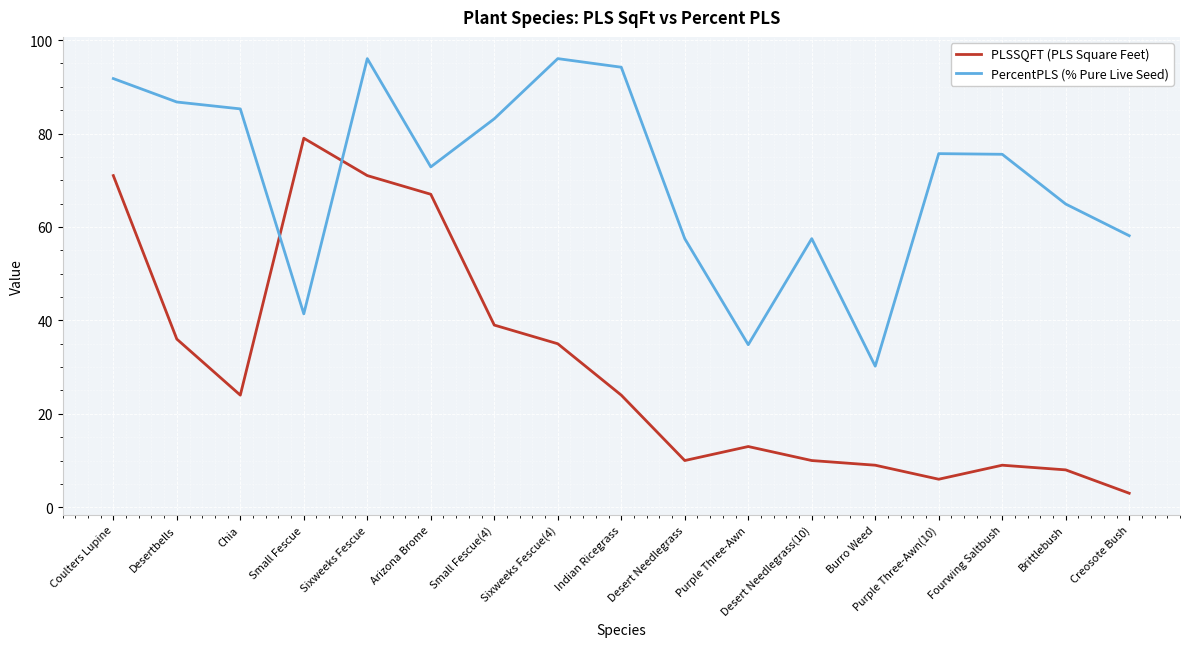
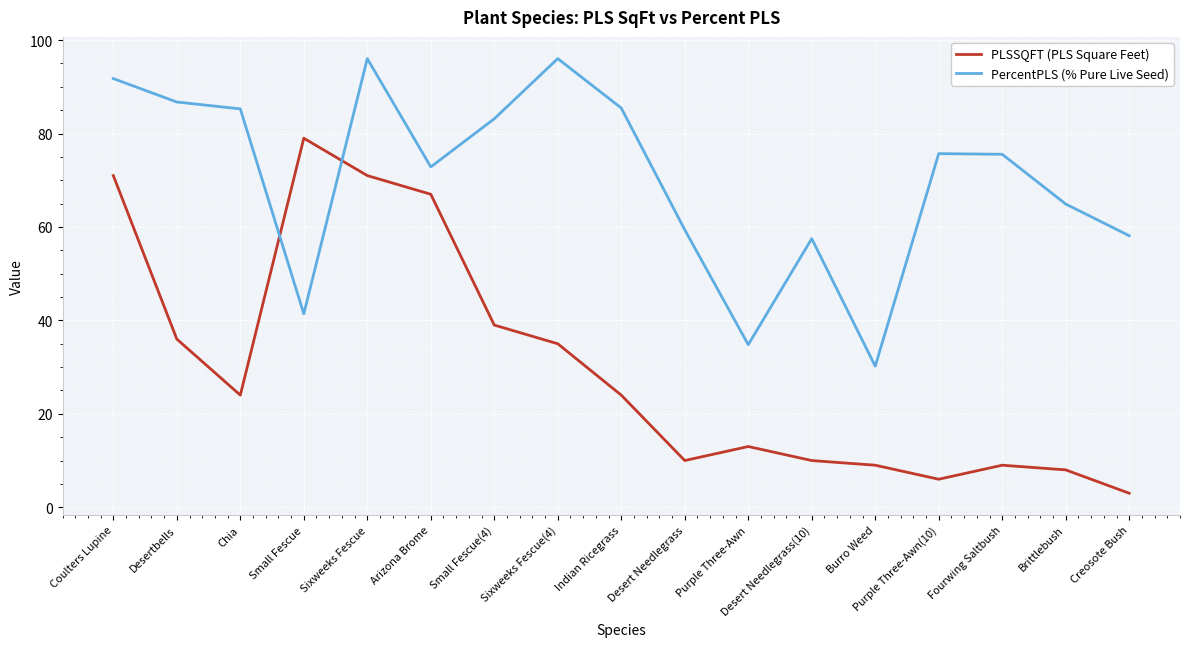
PercentPLS (% Pure Live Seed), Indian Ricegrass: 94 -> 85
PercentPLS (% Pure Live Seed), Desert Needlegrass: 58 -> 59
